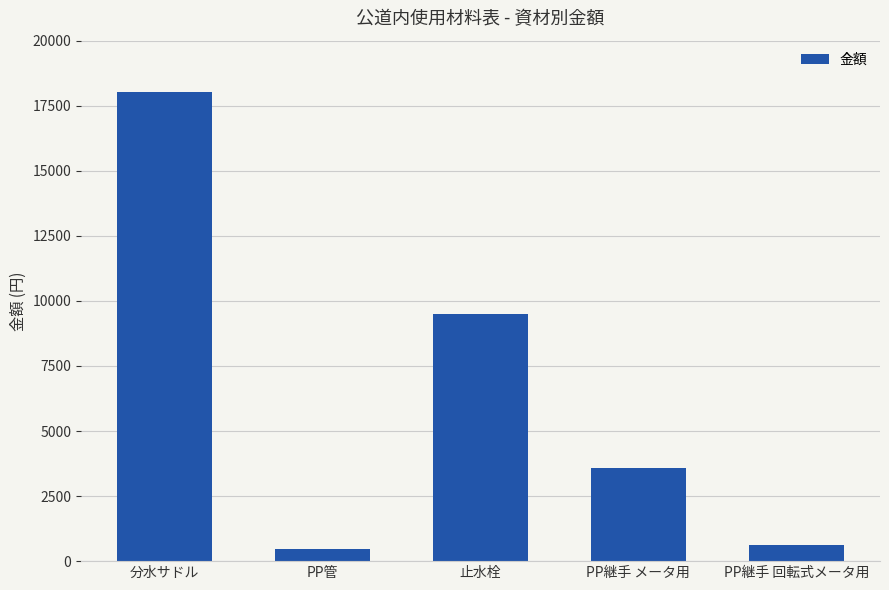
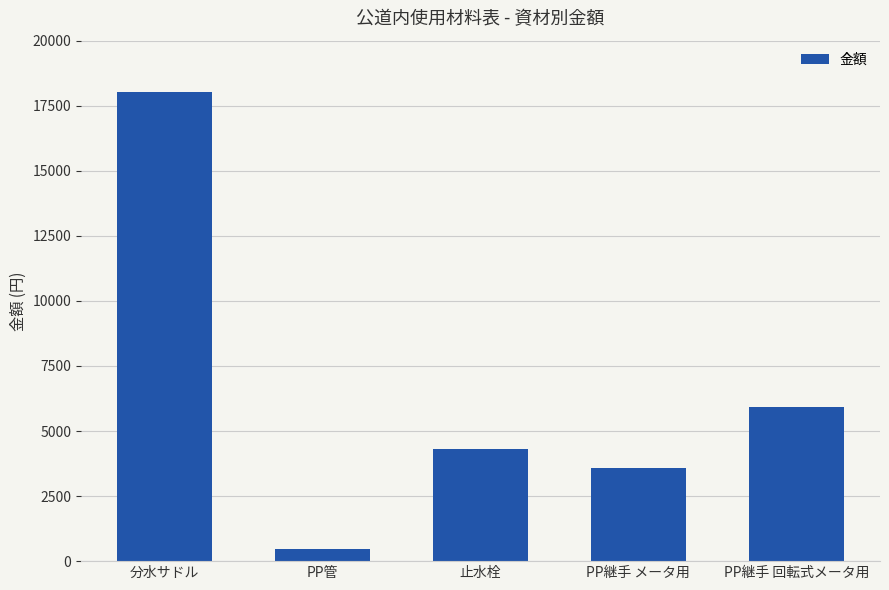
止水栓: 9500 -> 4300
PP継手 回転式メータ用: 600 -> 5900
